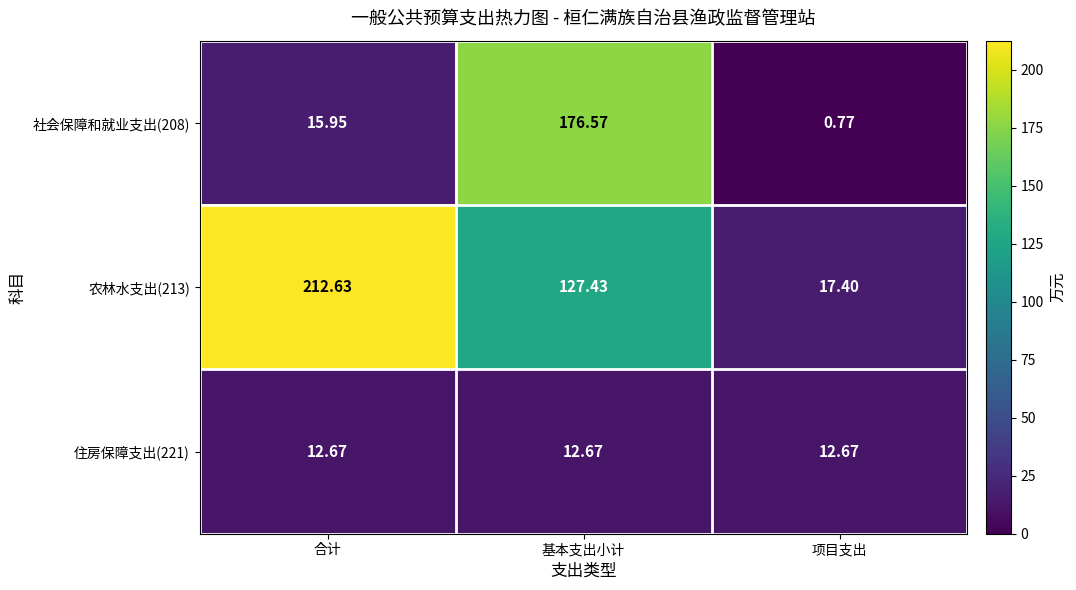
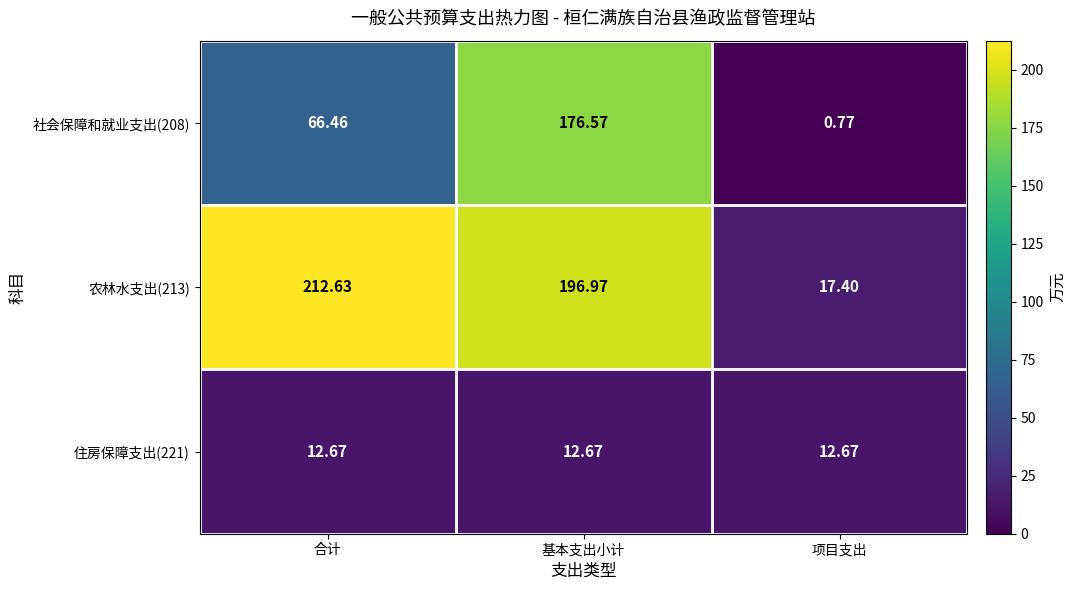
社会保障和就业支出(208), 合计: 15.95 -> 66.46
农林水支出(213), 基本支出小计: 127.43 -> 196.97
